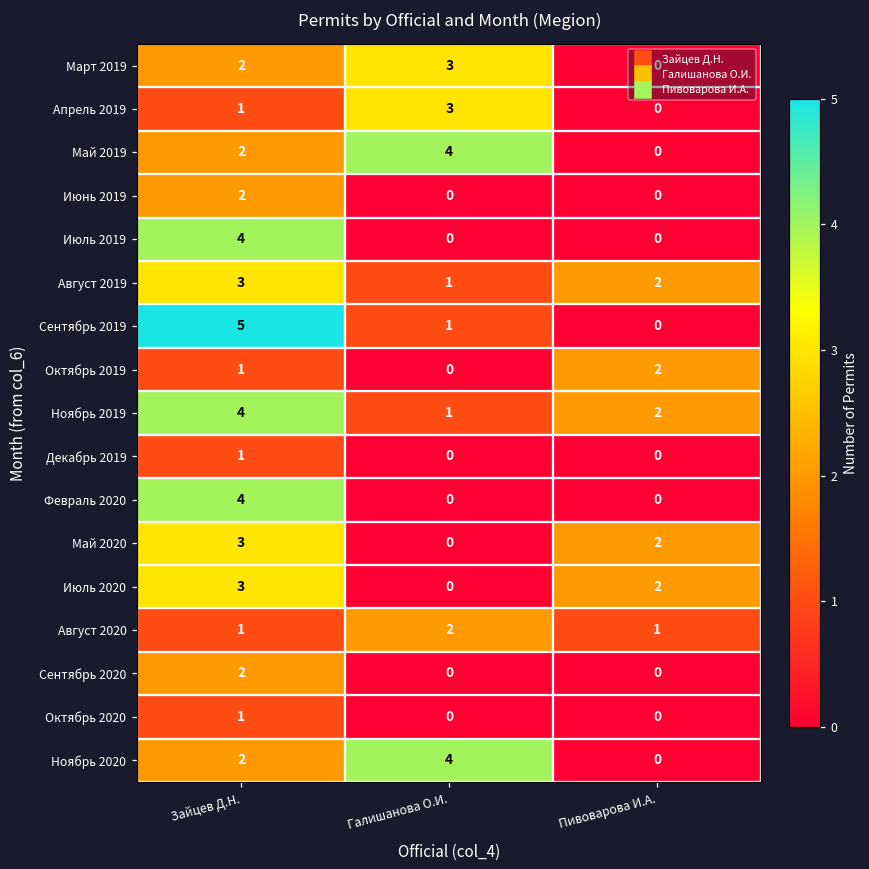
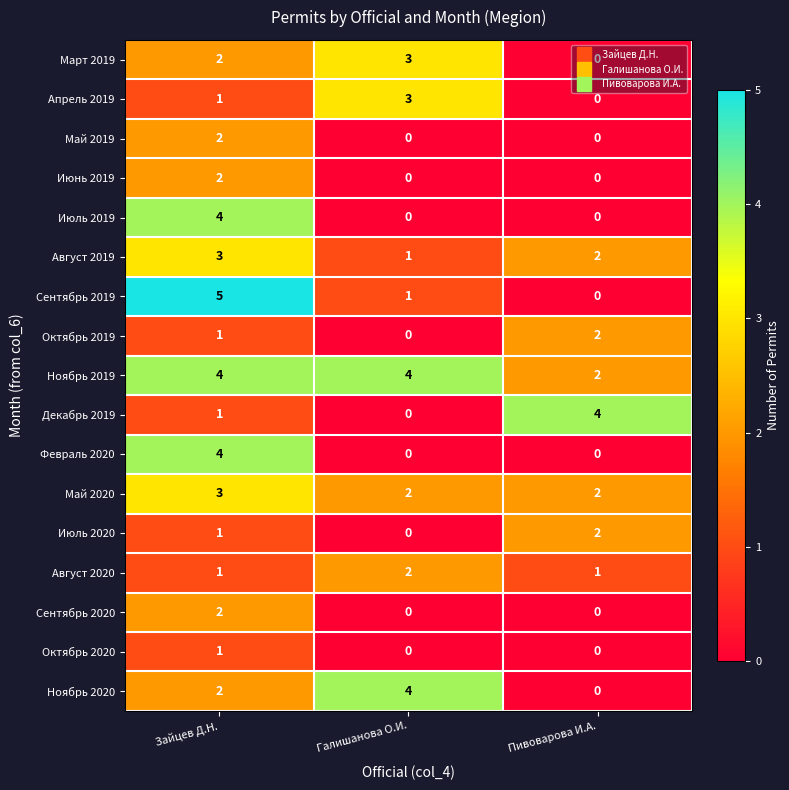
Май 2019, Галишанова О.И.: 4 -> 0
Ноябрь 2019, Галишанова О.И.: 1 -> 4
Декабрь 2019, Пивоварова И.А.: 0 -> 4
Май 2020, Галишанова О.И.: 0 -> 2
Июль 2020, Зайцев Д.Н.: 3 -> 1
